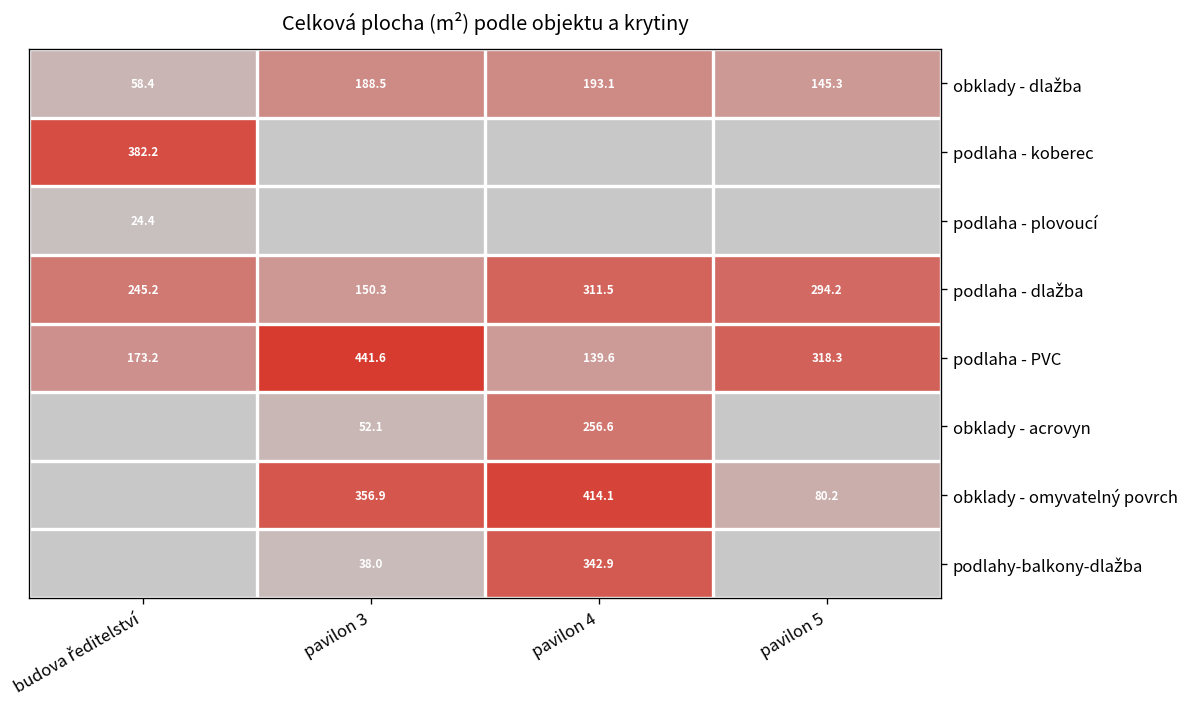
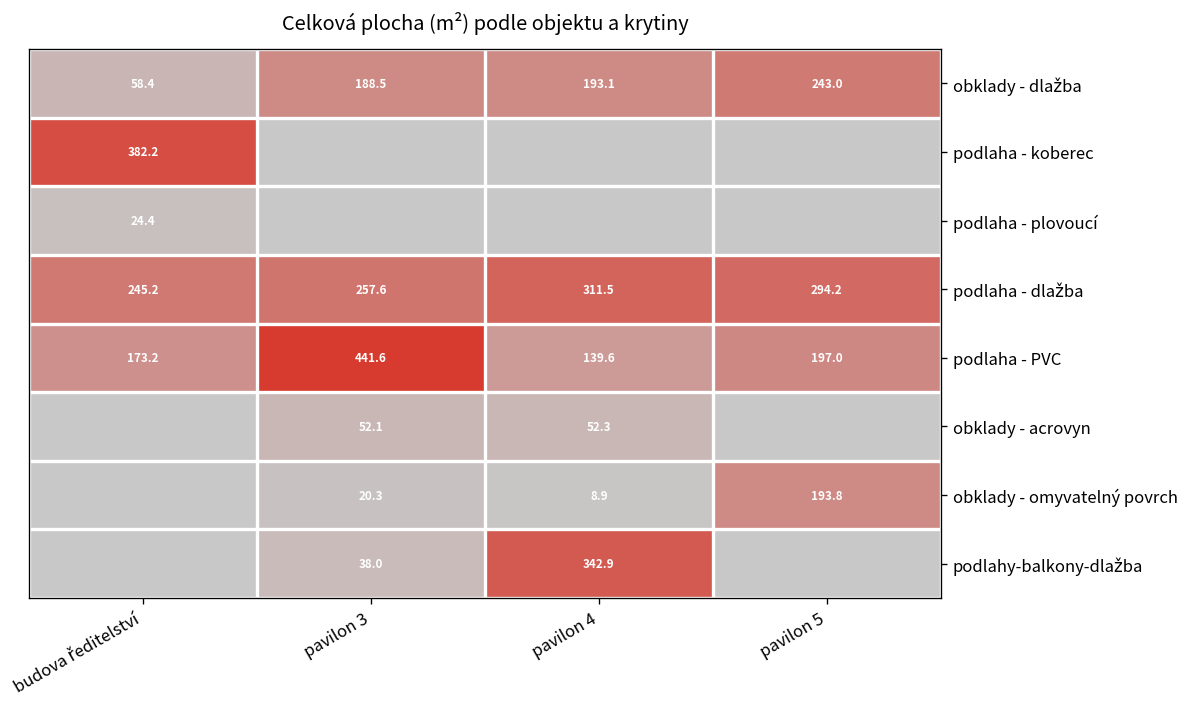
obklady - dlažba, pavilon 5: 145.3 -> 243.0
podlaha - dlažba, pavilon 3: 150.3 -> 257.6
podlaha - PVC, pavilon 5: 318.3 -> 197.0
obklady - acrovyn, pavilon 4: 256.6 -> 52.3
obklady - omyvatelný povrch, pavilon 3: 356.9 -> 20.3
obklady - omyvatelný povrch, pavilon 4: 414.1 -> 8.9
obklady - omyvatelný povrch, pavilon 5: 80.2 -> 193.8
